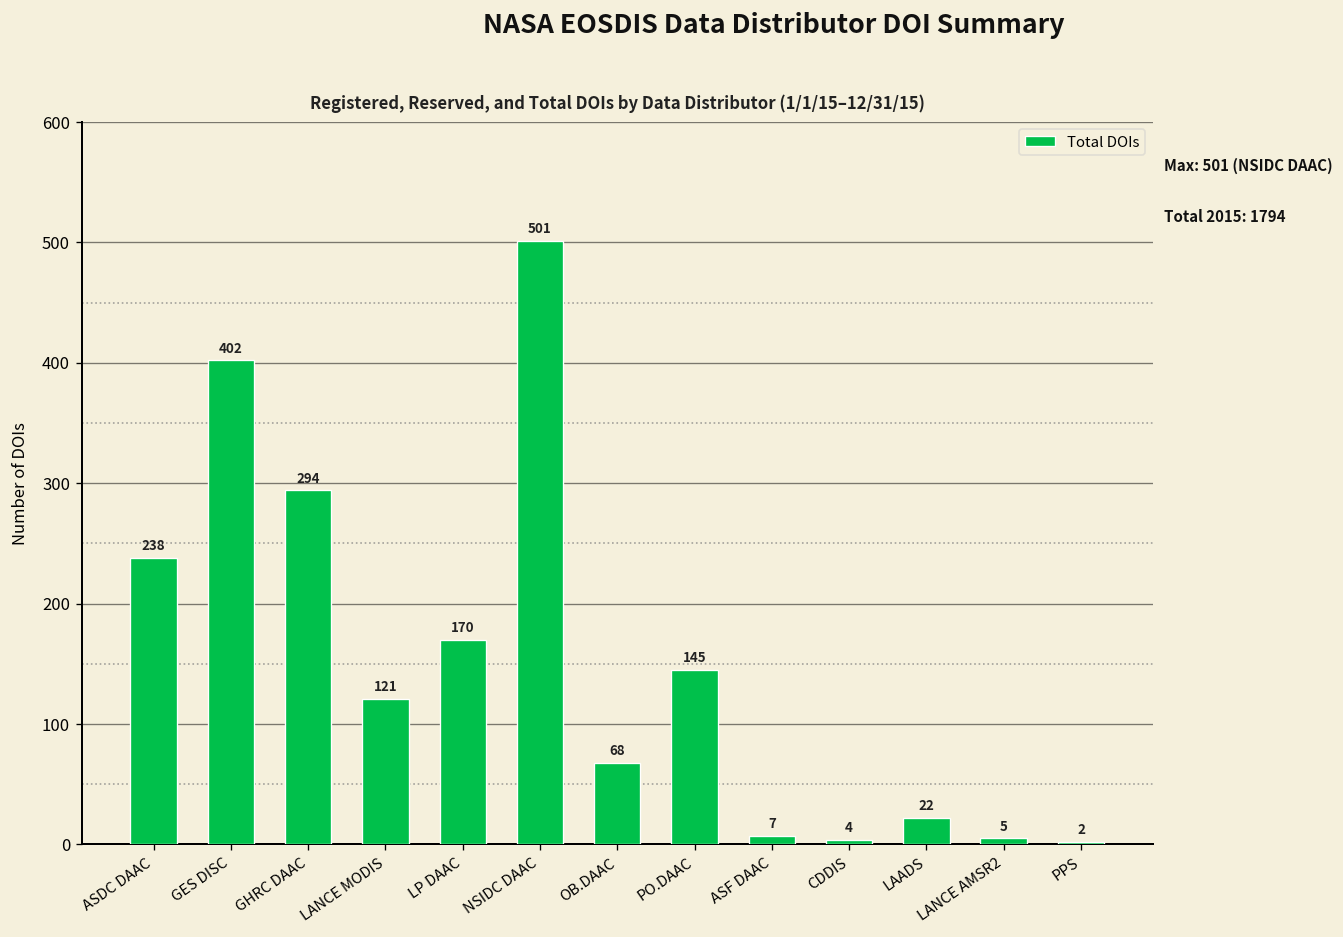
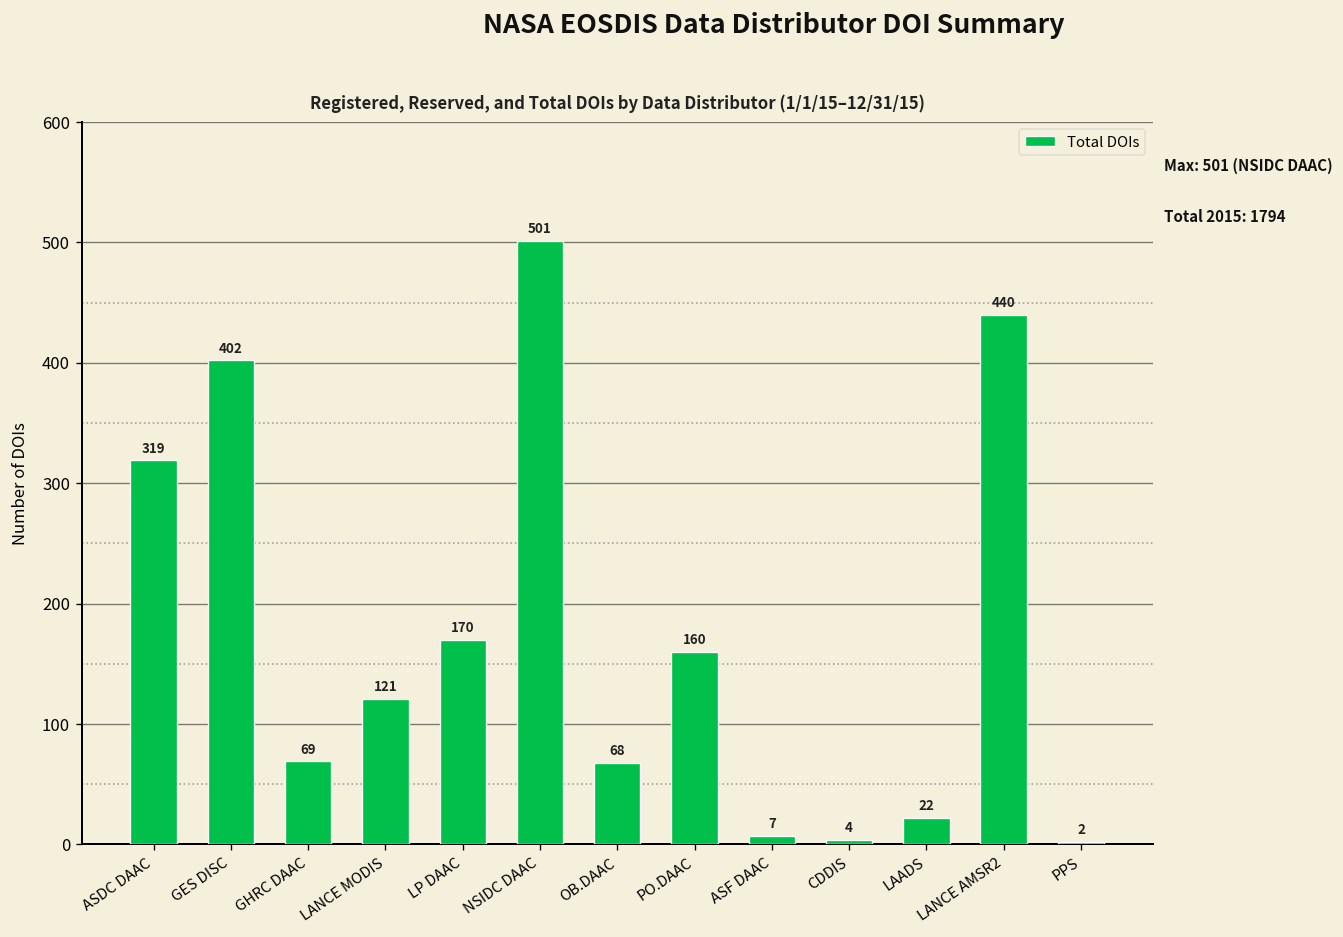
ASDC DAAC: 238 -> 319
GHRC DAAC: 294 -> 69
PO.DAAC: 145 -> 160
LANCE AMSR2: 5 -> 440
